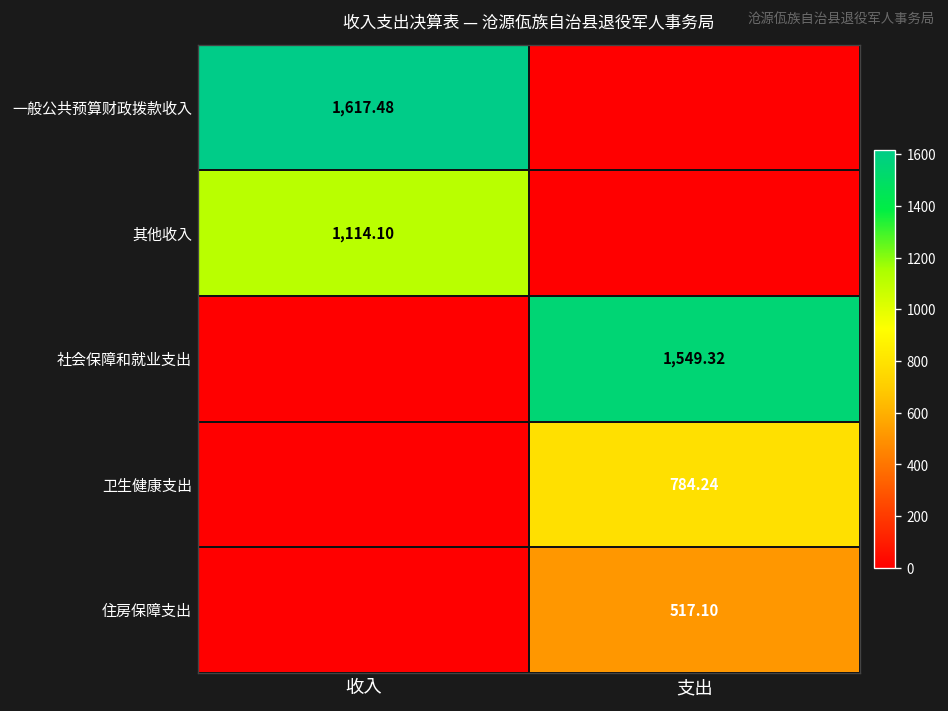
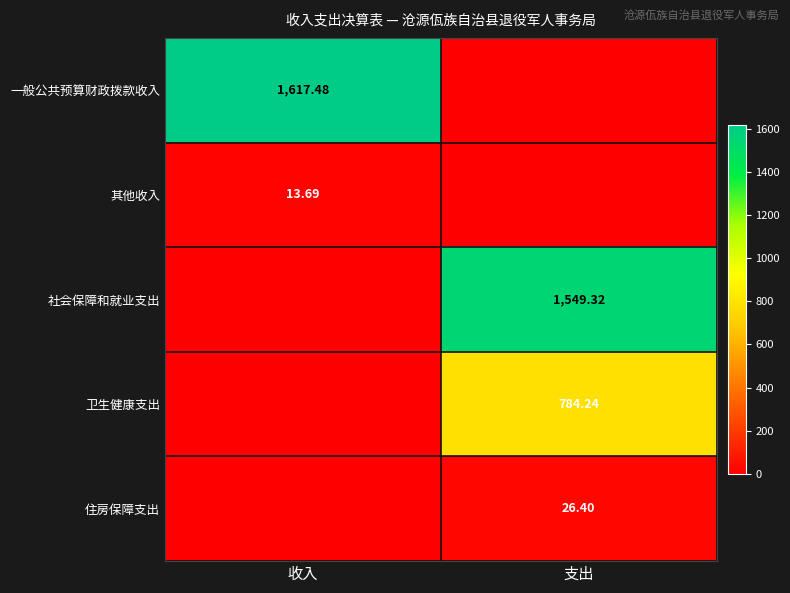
其他收入, 收入: 1,114.10 -> 13.69
住房保障支出, 支出: 517.10 -> 26.40
